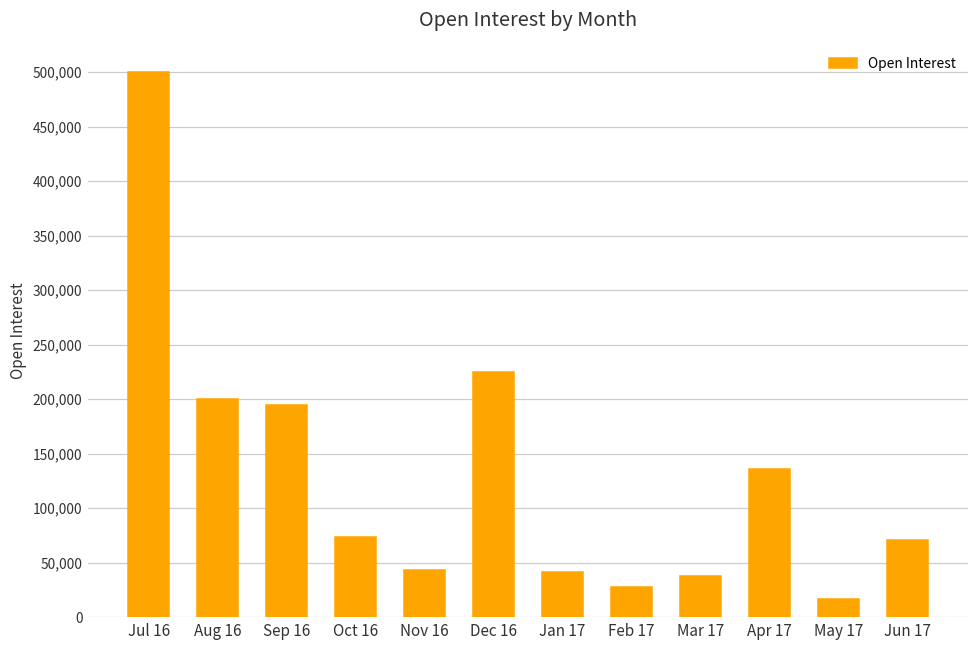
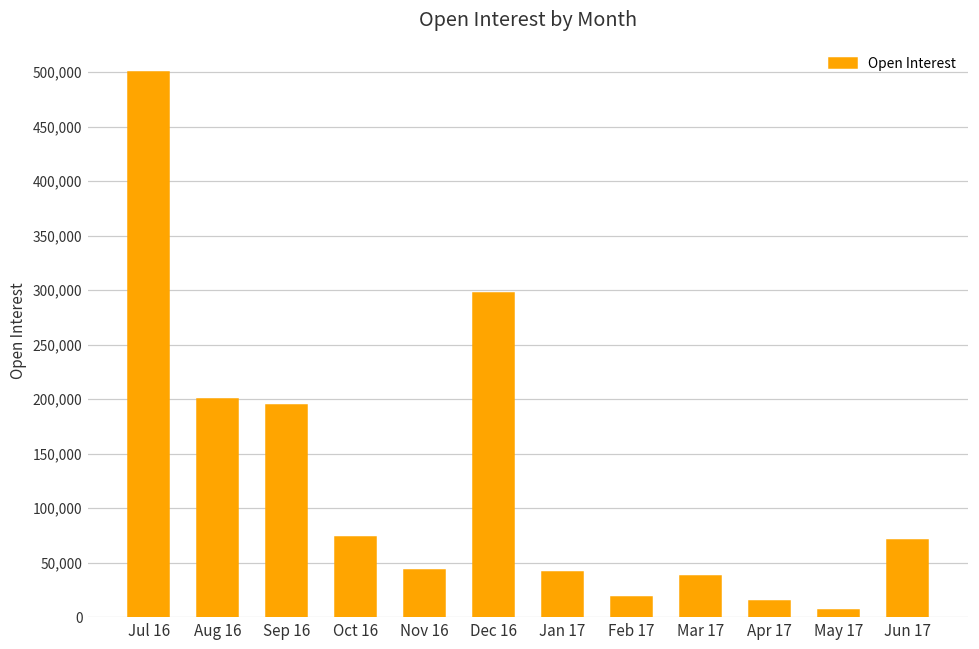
Dec 16: 230,000 -> 300,000
Feb 17: 30,000 -> 20,000
Apr 17: 140,000 -> 20,000
May 17: 20,000 -> 10,000
